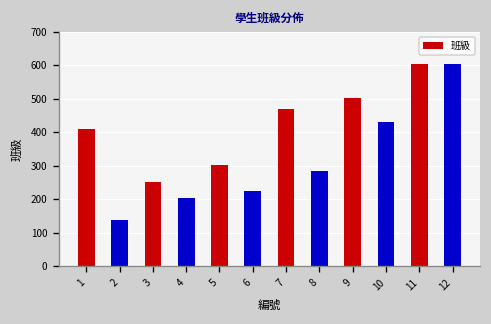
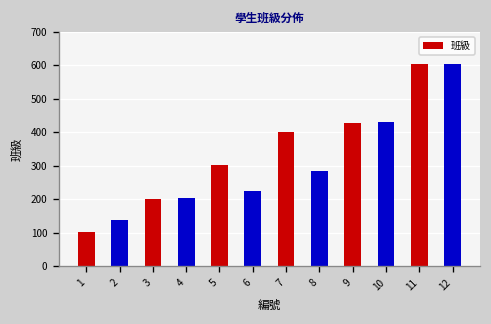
1: 410 -> 100
3: 250 -> 200
7: 470 -> 400
9: 500 -> 430
